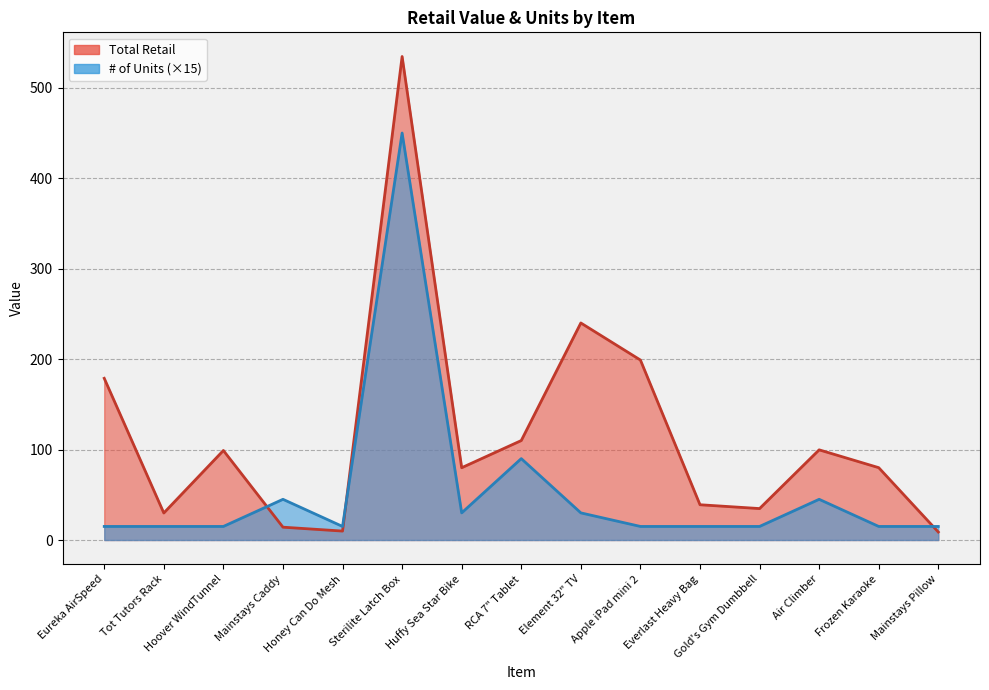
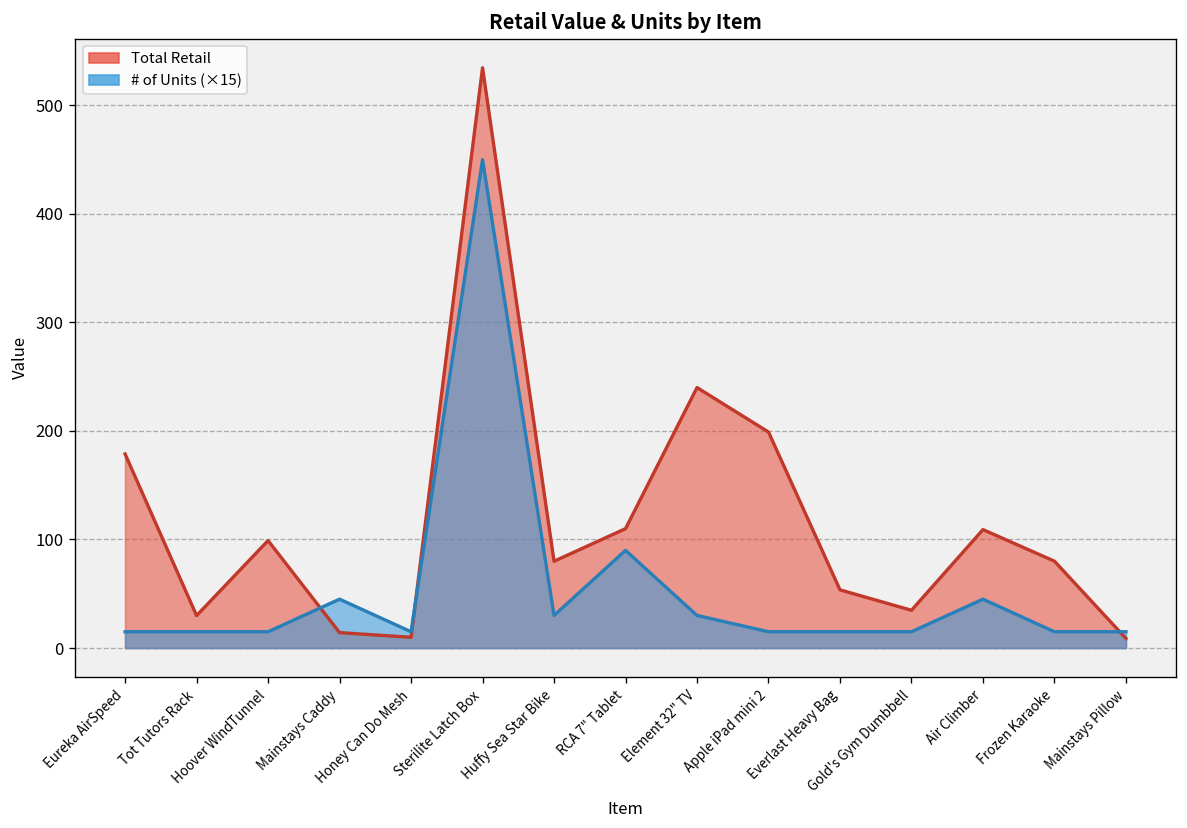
Total Retail, Everlast Heavy Bag: 40 -> 50
Total Retail, Air Climber: 100 -> 110
